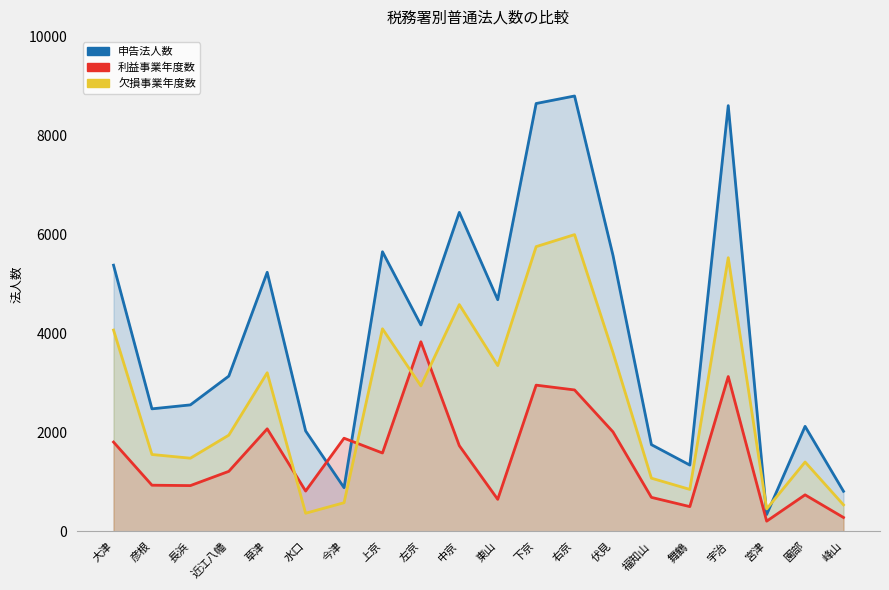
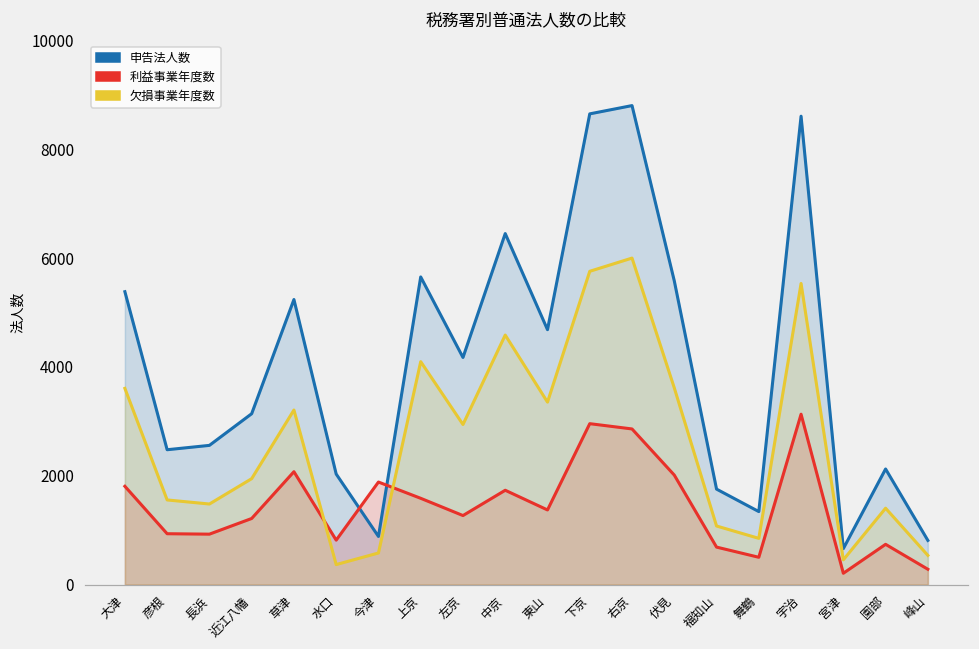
欠損事業年度数, 大津: 4100 -> 3600
利益事業年度数, 左京: 3800 -> 1300
利益事業年度数, 東山: 600 -> 1400
申告法人数, 宮津: 300 -> 700
